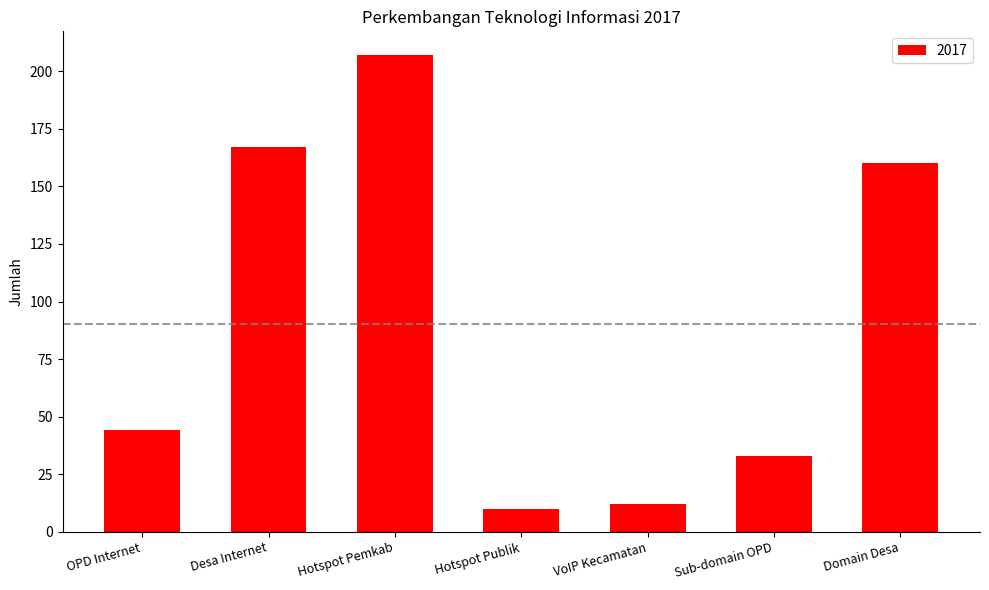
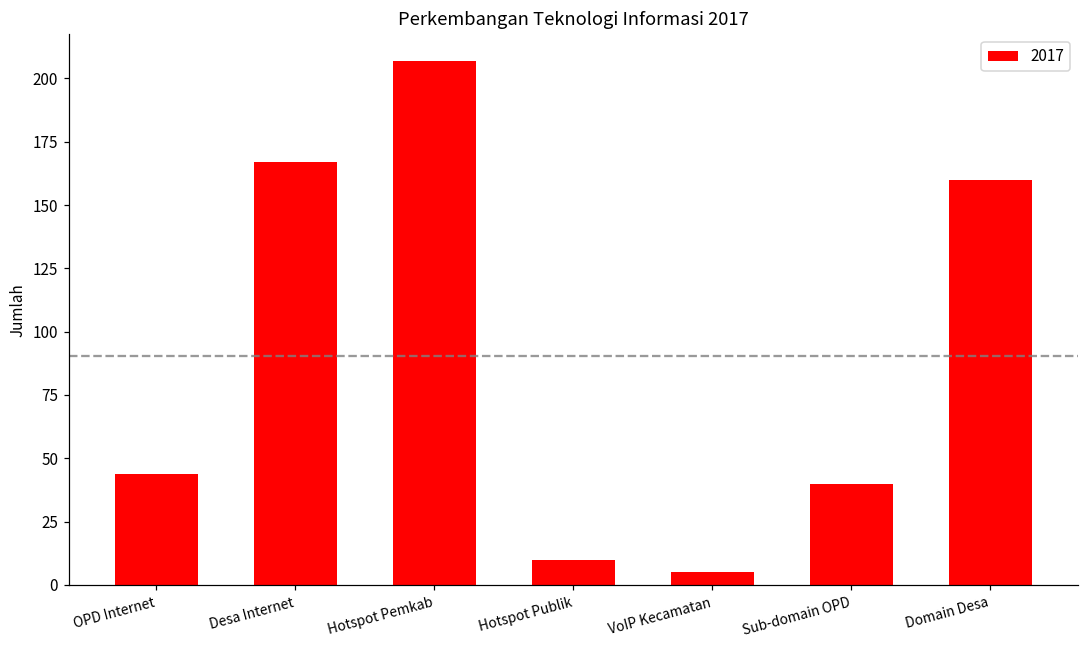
VoIP Kecamatan: 12 -> 5
Sub-domain OPD: 33 -> 40
